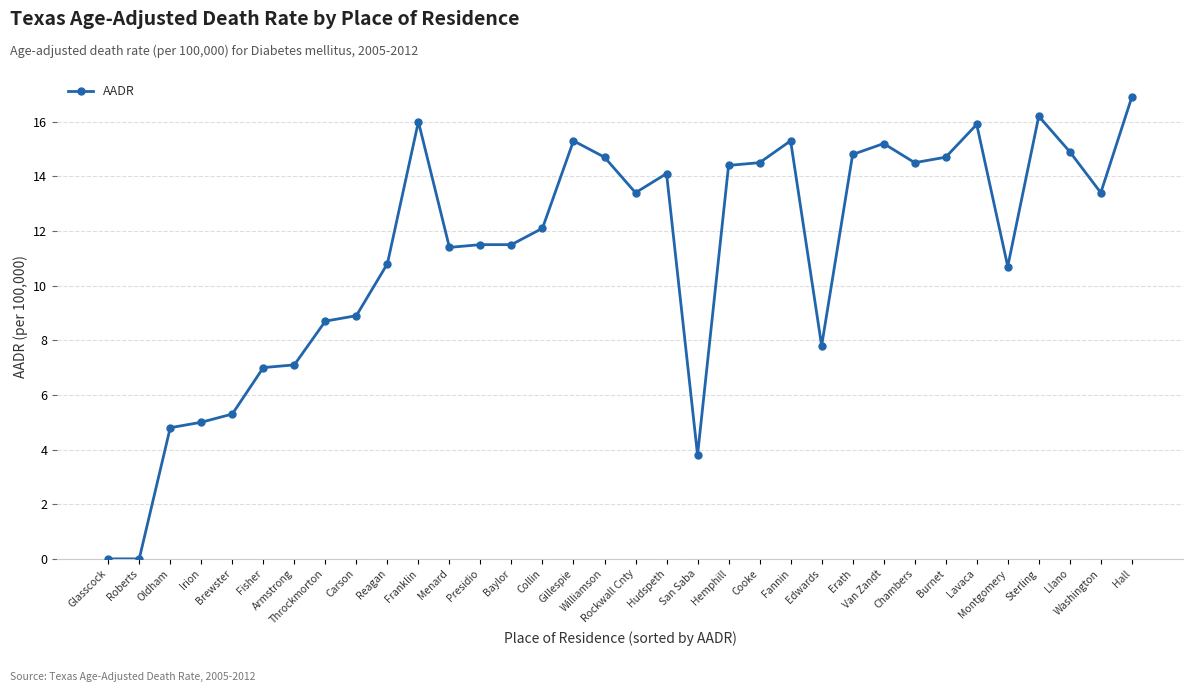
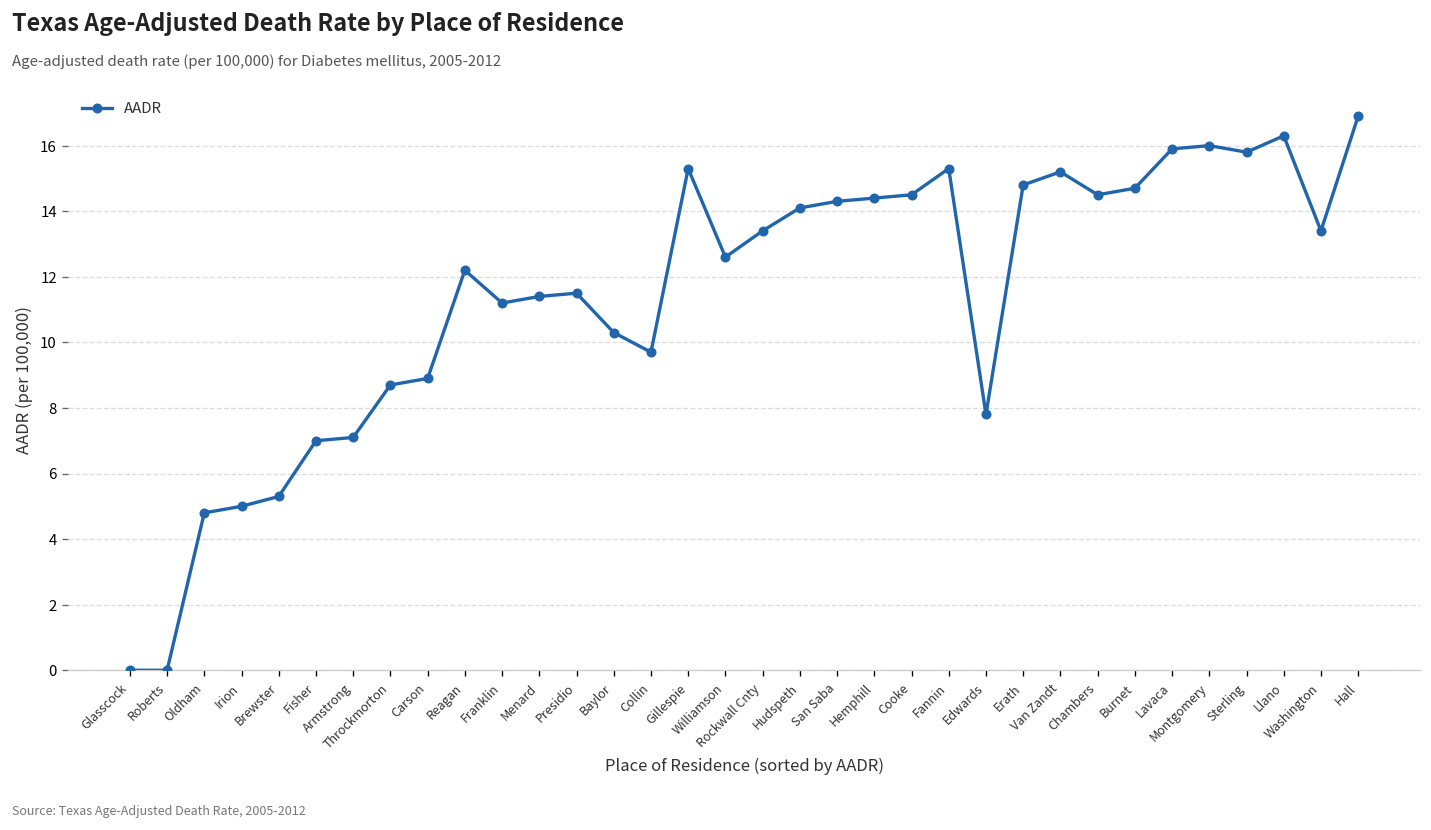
Reagan: 10.8 -> 12.2
Franklin: 16.0 -> 11.2
Baylor: 11.5 -> 10.3
Collin: 12.1 -> 9.7
Williamson: 14.7 -> 12.6
San Saba: 3.8 -> 14.3
Montgomery: 10.7 -> 16.0
Sterling: 16.2 -> 15.8
Llano: 14.9 -> 16.3
